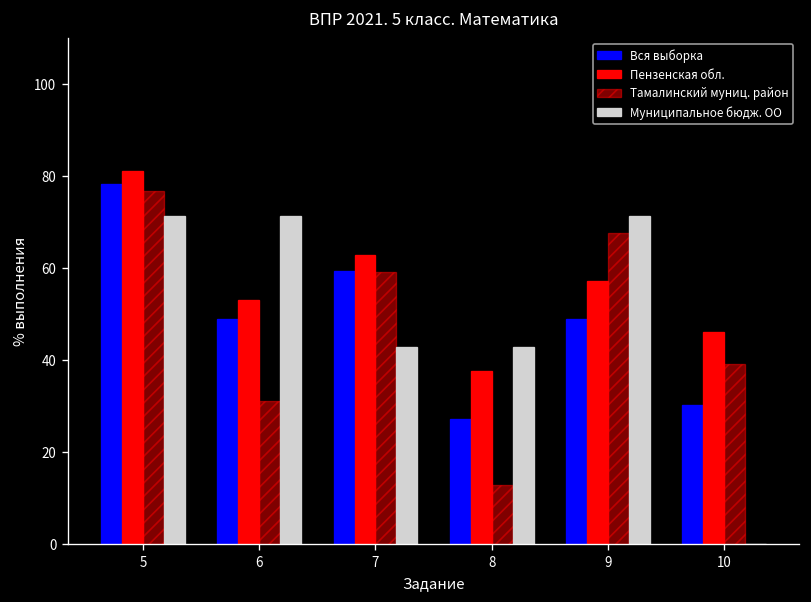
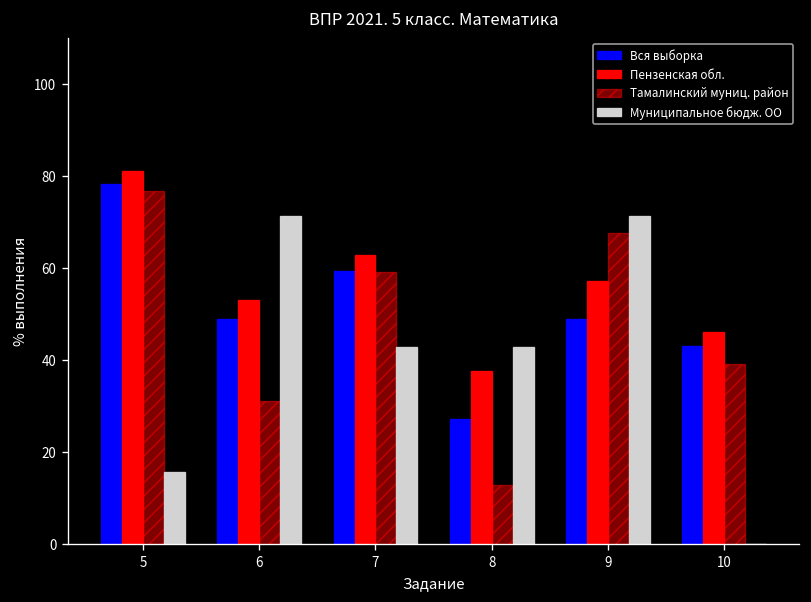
Муниципальное бюдж. ОО, 5: 71 -> 16
Вся выборка, 10: 30 -> 43
